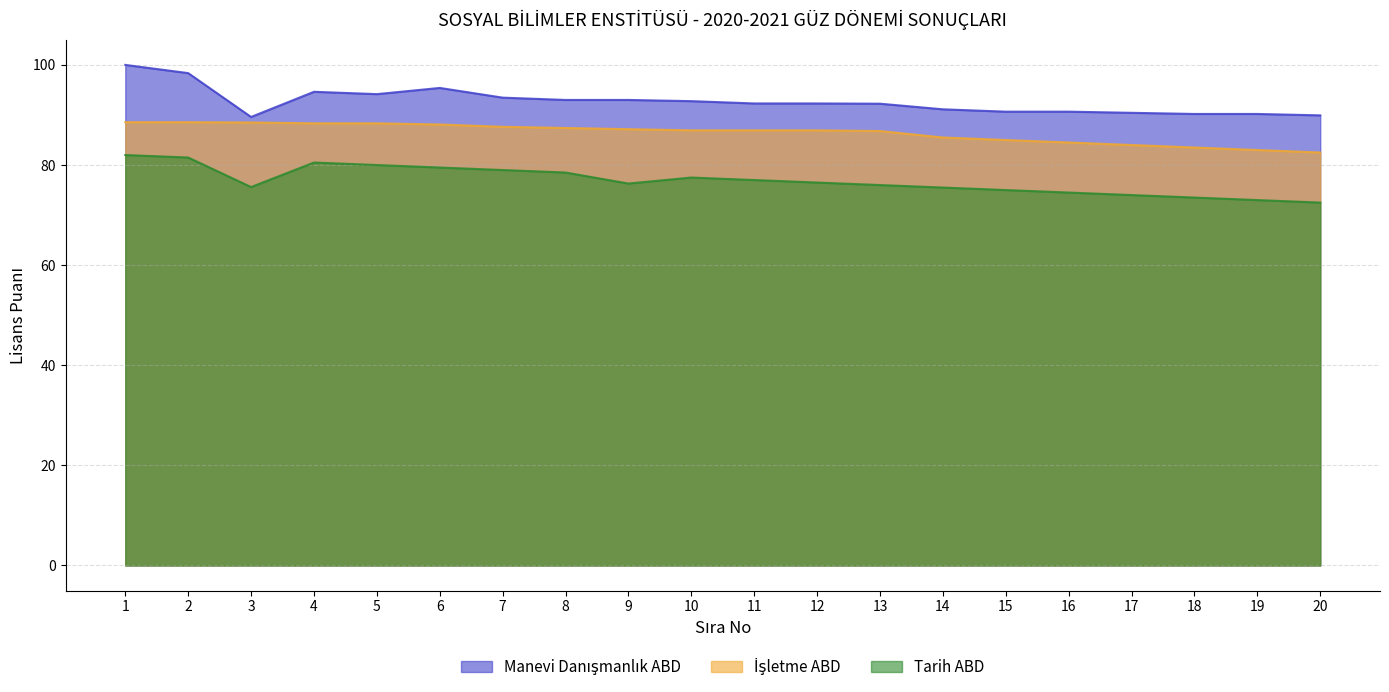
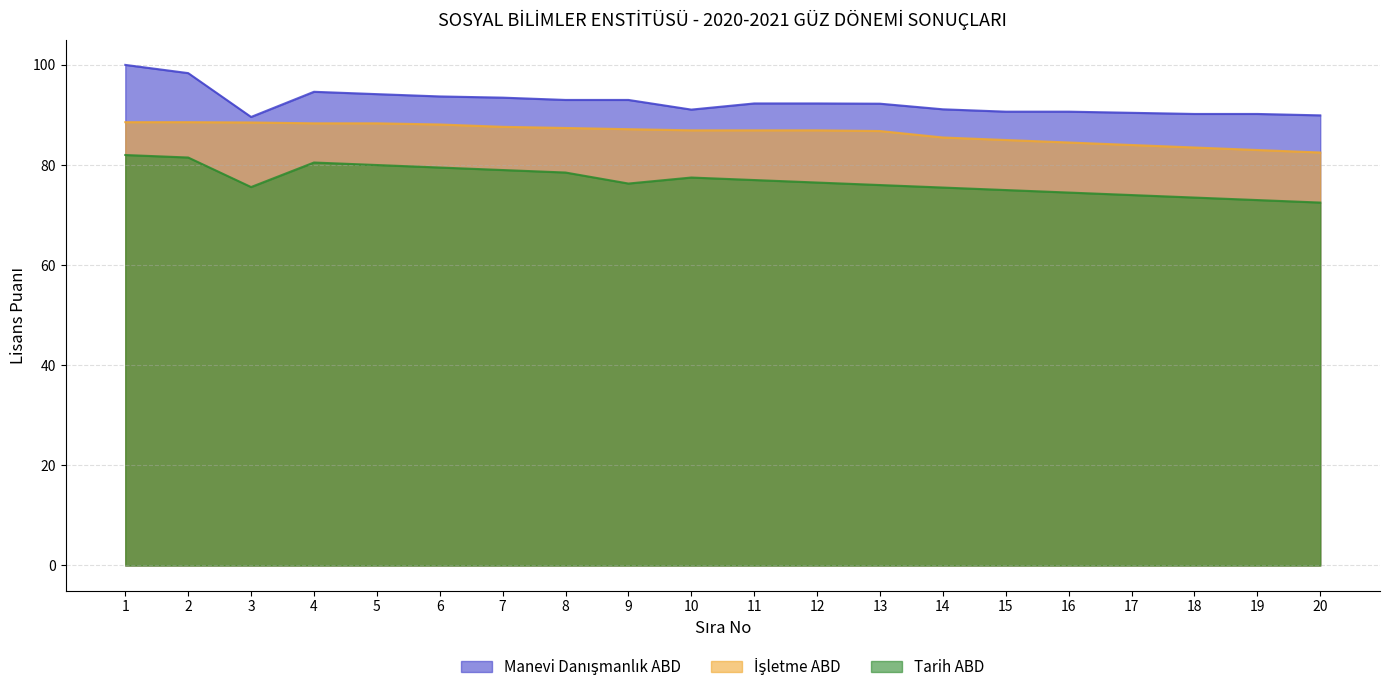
Manevi Danışmanlık ABD, 6: 95 -> 94
Manevi Danışmanlık ABD, 10: 93 -> 91
